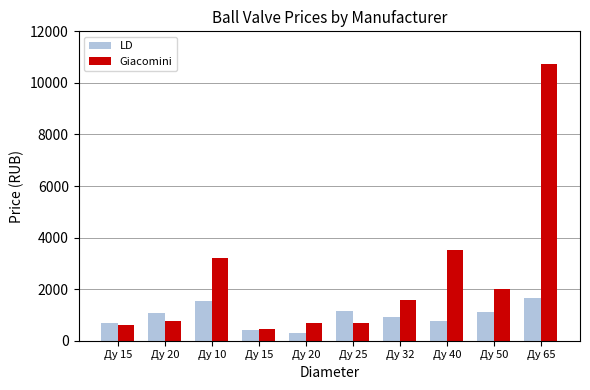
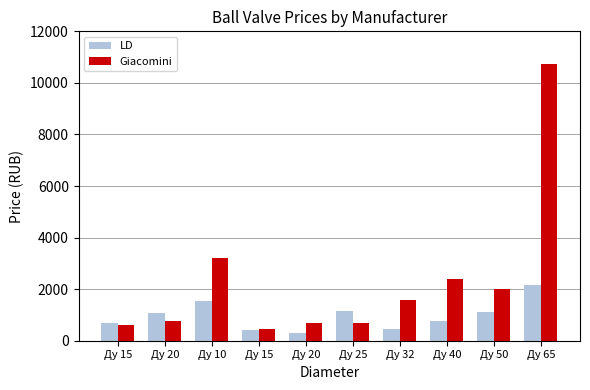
LD, Ду 32: 900 -> 500
Giacomini, Ду 40: 3500 -> 2400
LD, Ду 65: 1700 -> 2100
